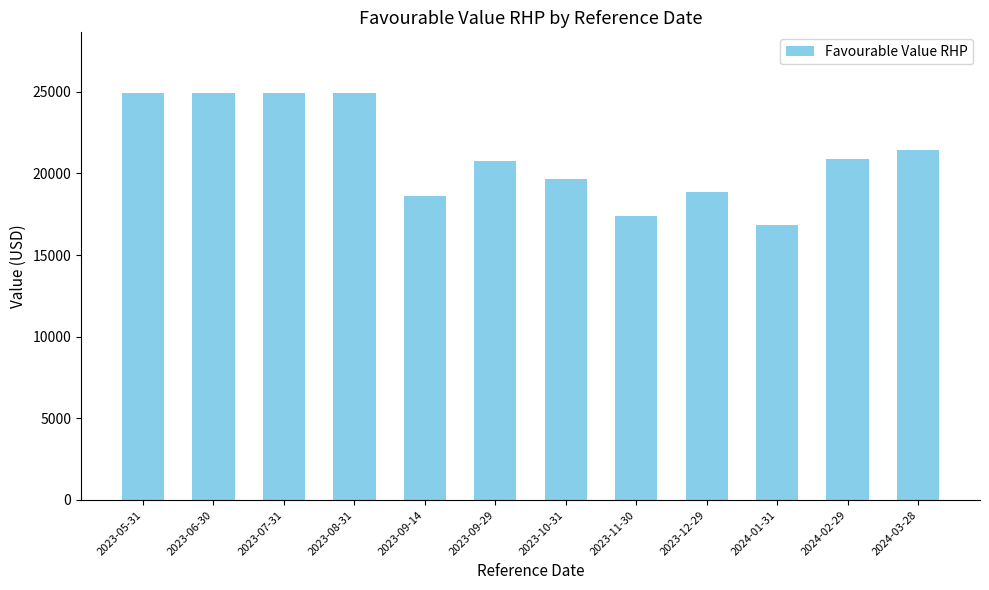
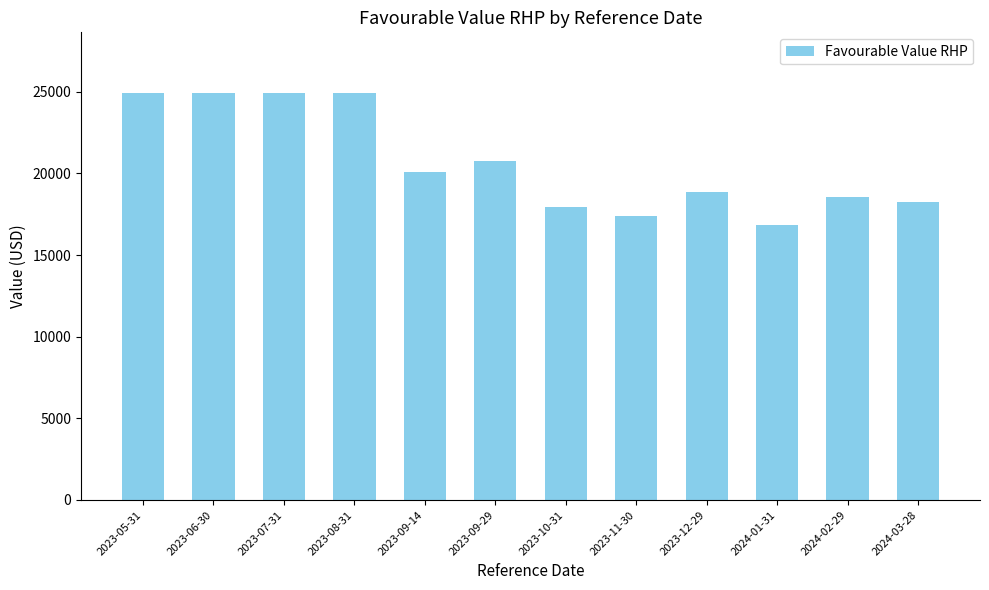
2023-09-14: 18600 -> 20100
2023-10-31: 19700 -> 17900
2024-02-29: 20900 -> 18600
2024-03-28: 21400 -> 18200
